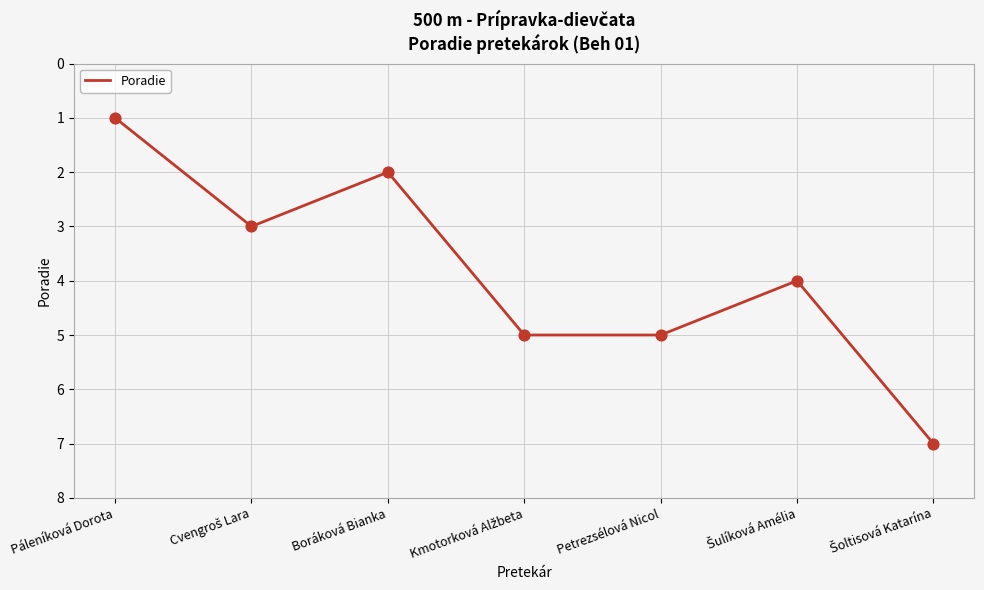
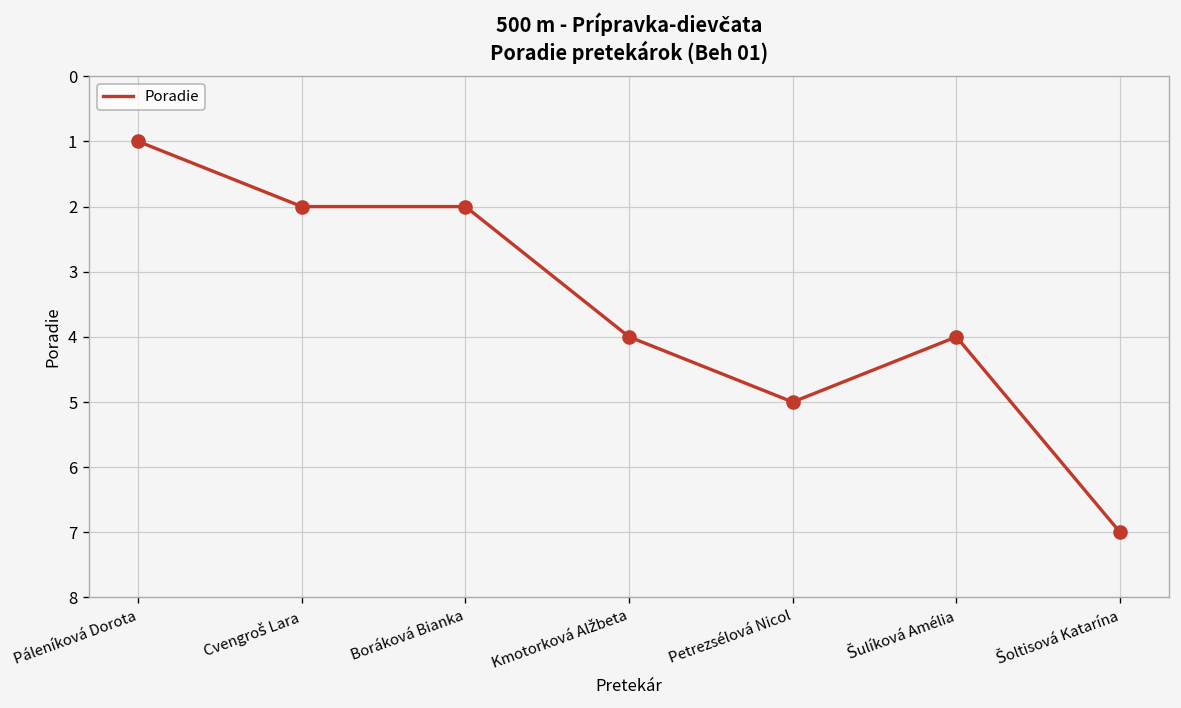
Cvengroš Lara: 3 -> 2
Kmotorková Alžbeta: 5 -> 4
